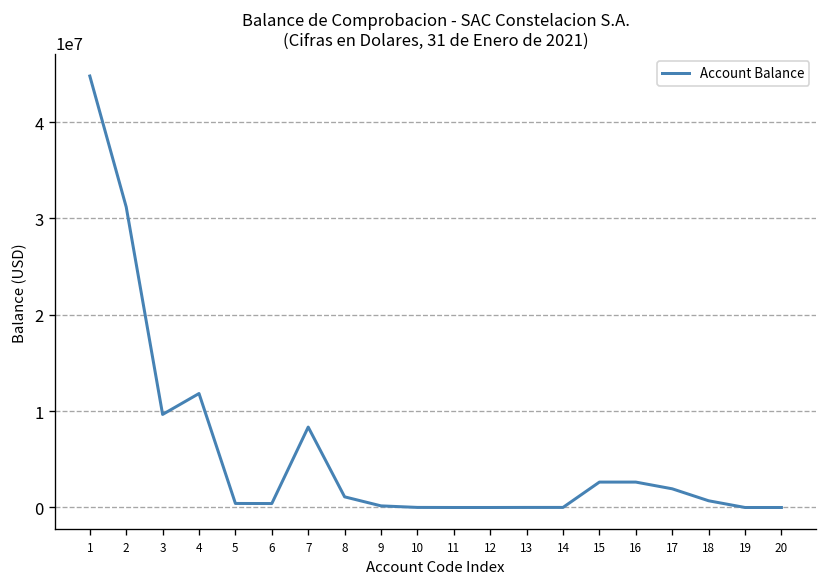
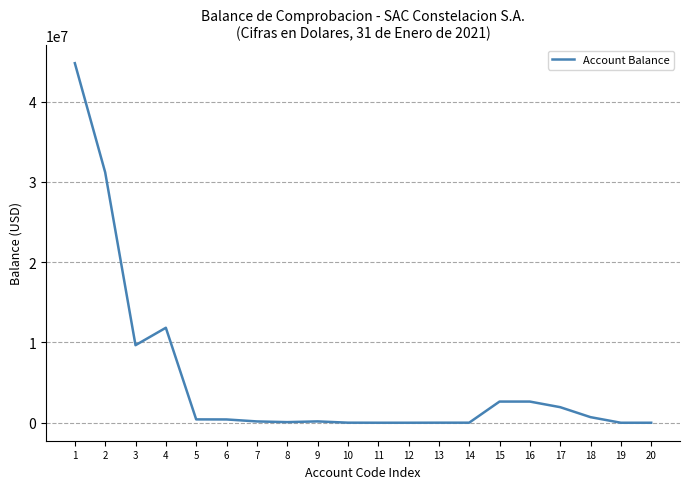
7: 8000000 -> 0
8: 1000000 -> 0
